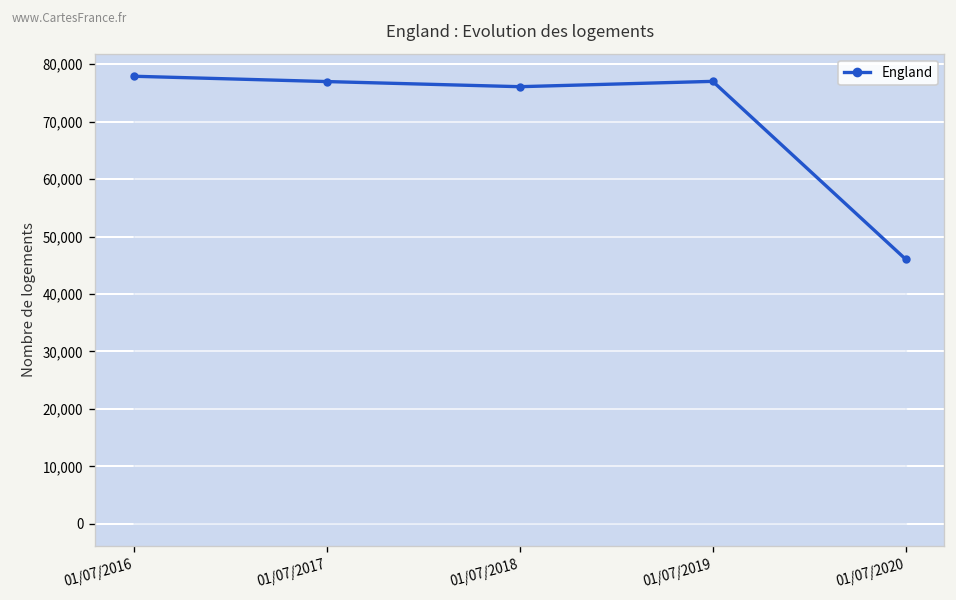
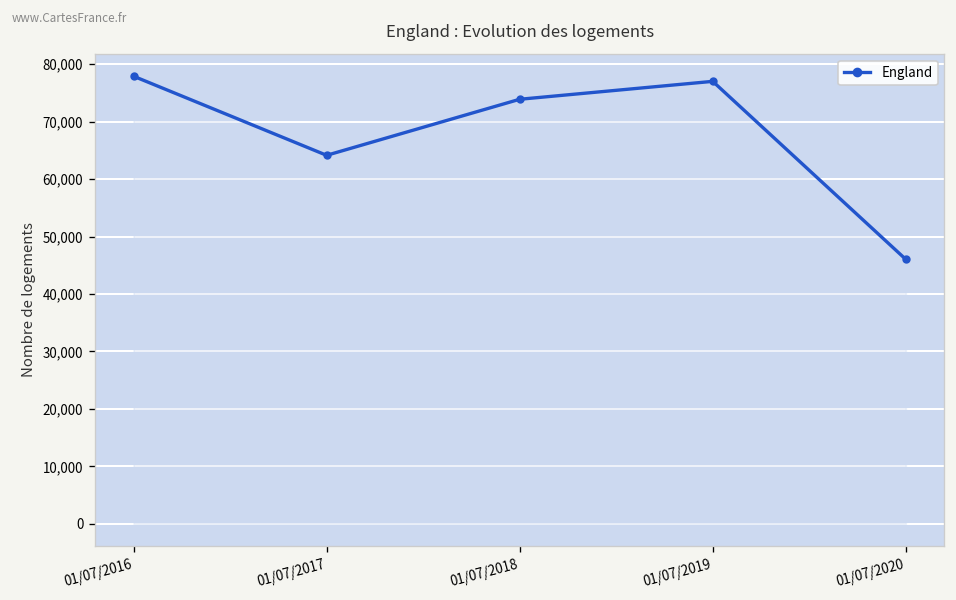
01/07/2017: 77,000 -> 64,000
01/07/2018: 76,000 -> 74,000
